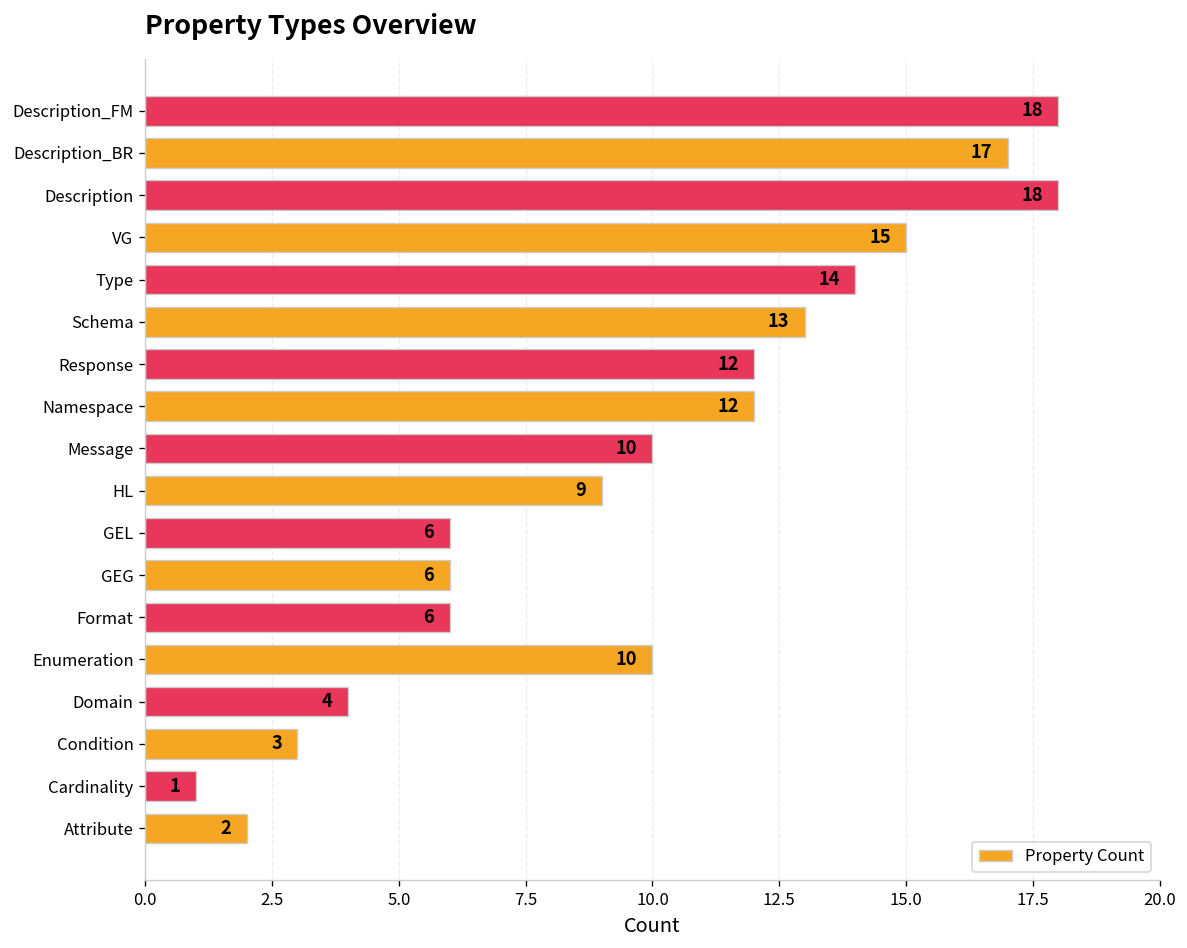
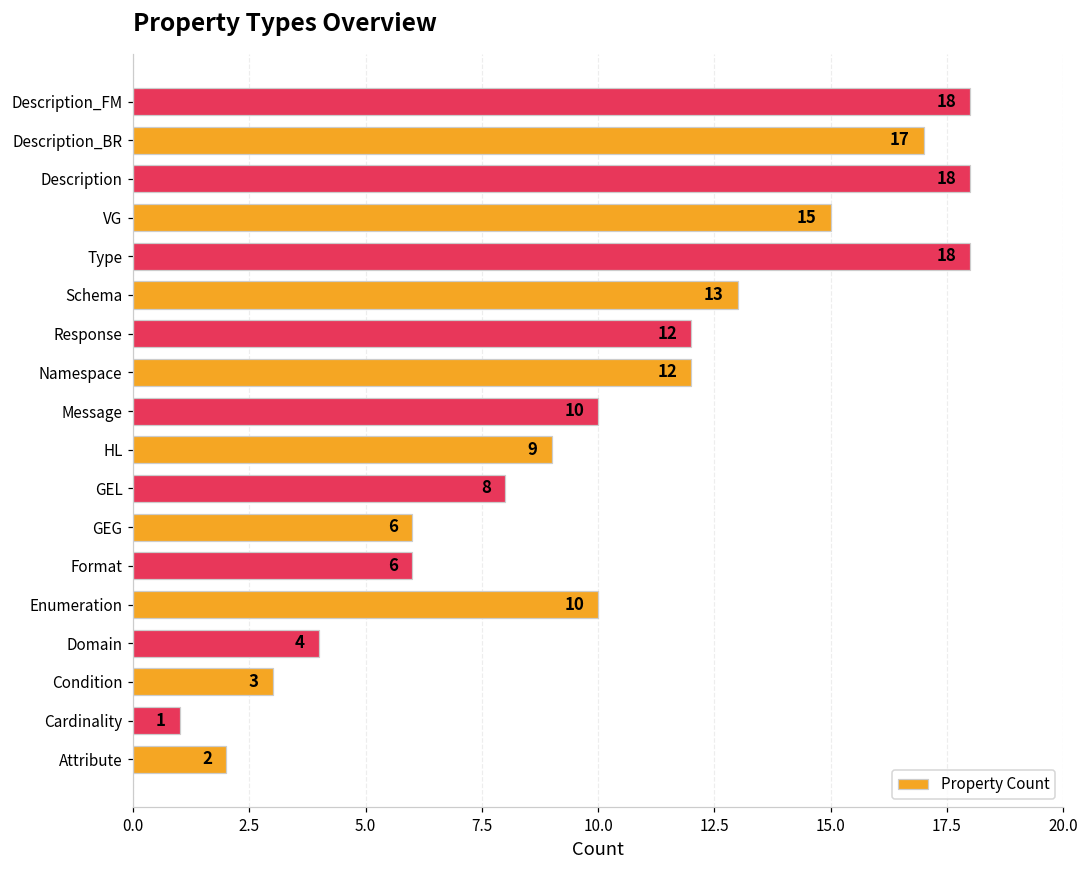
Type: 14 -> 18
GEL: 6 -> 8
